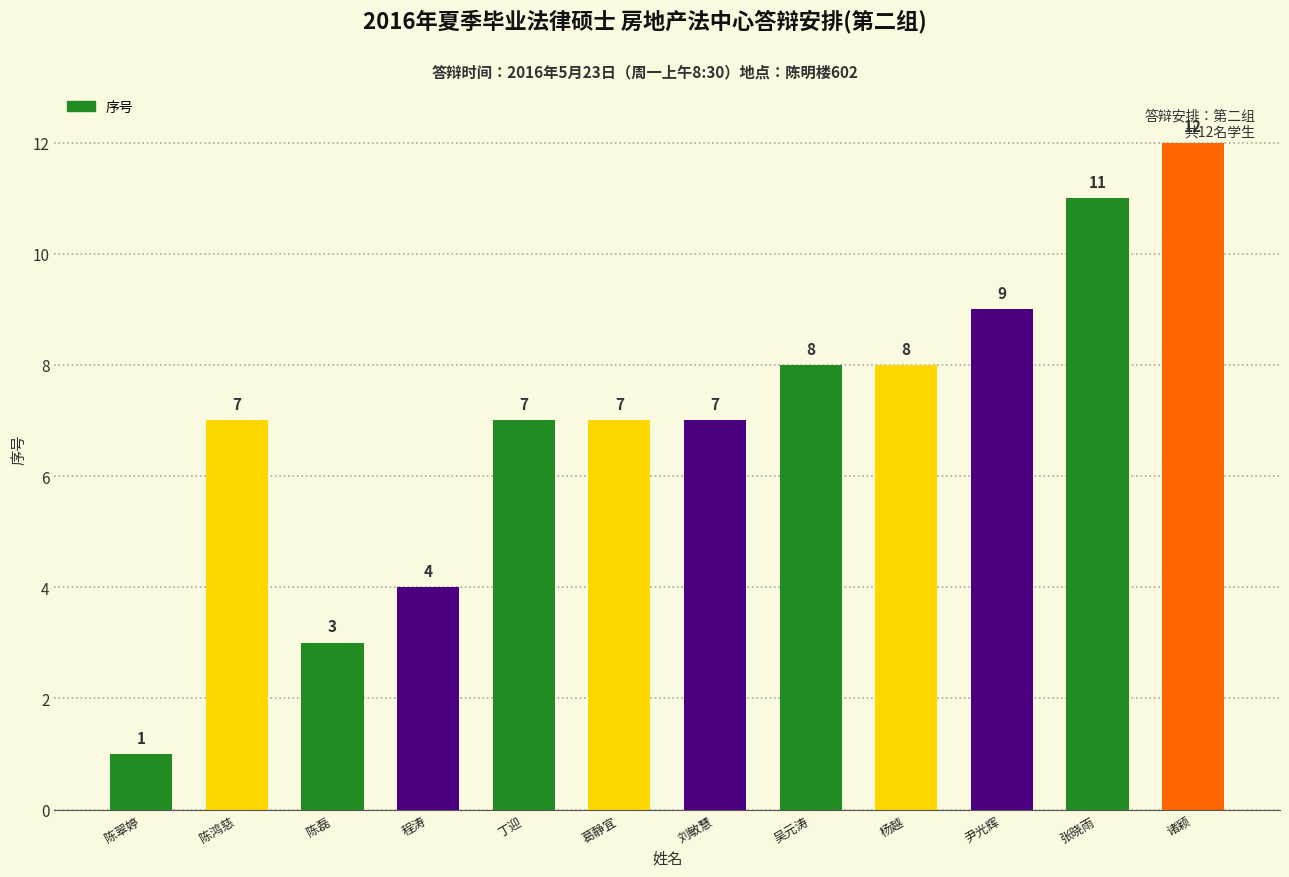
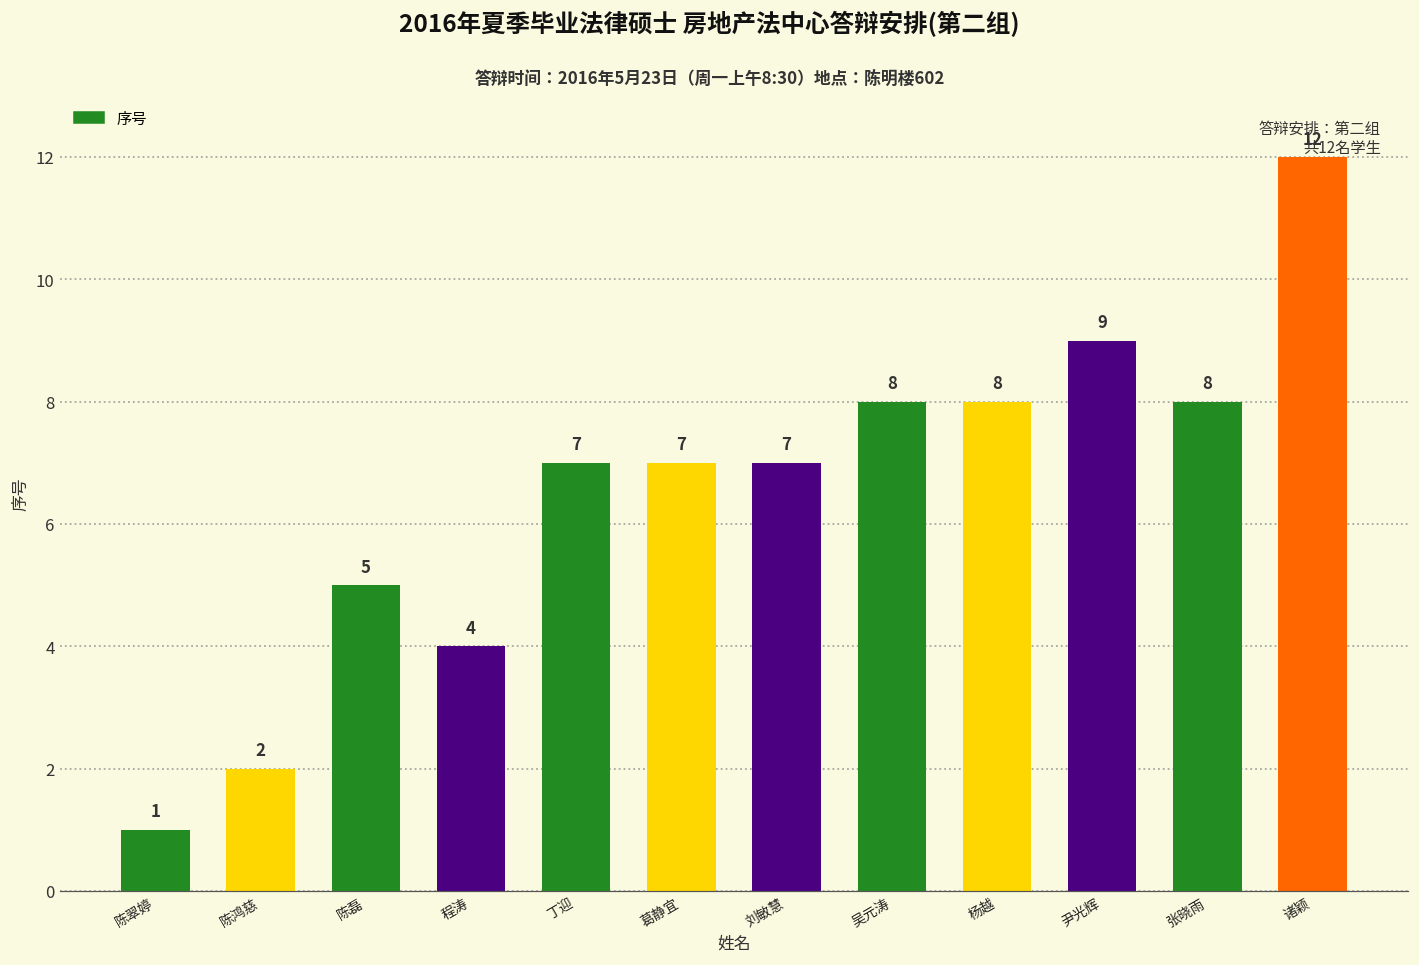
陈鸿慈: 7 -> 2
陈磊: 3 -> 5
张晓雨: 11 -> 8
